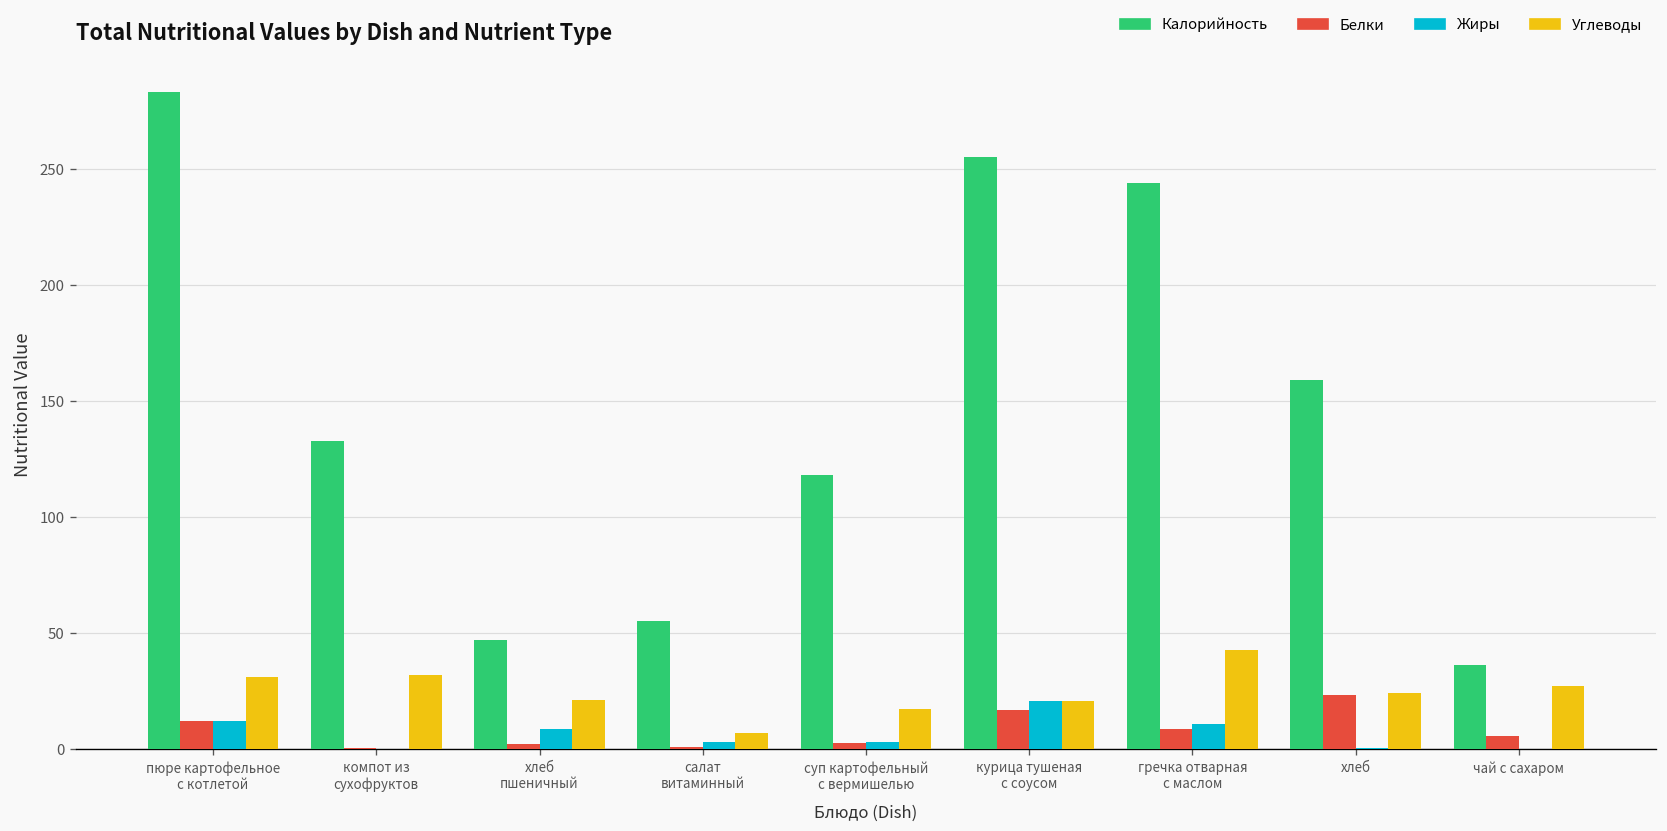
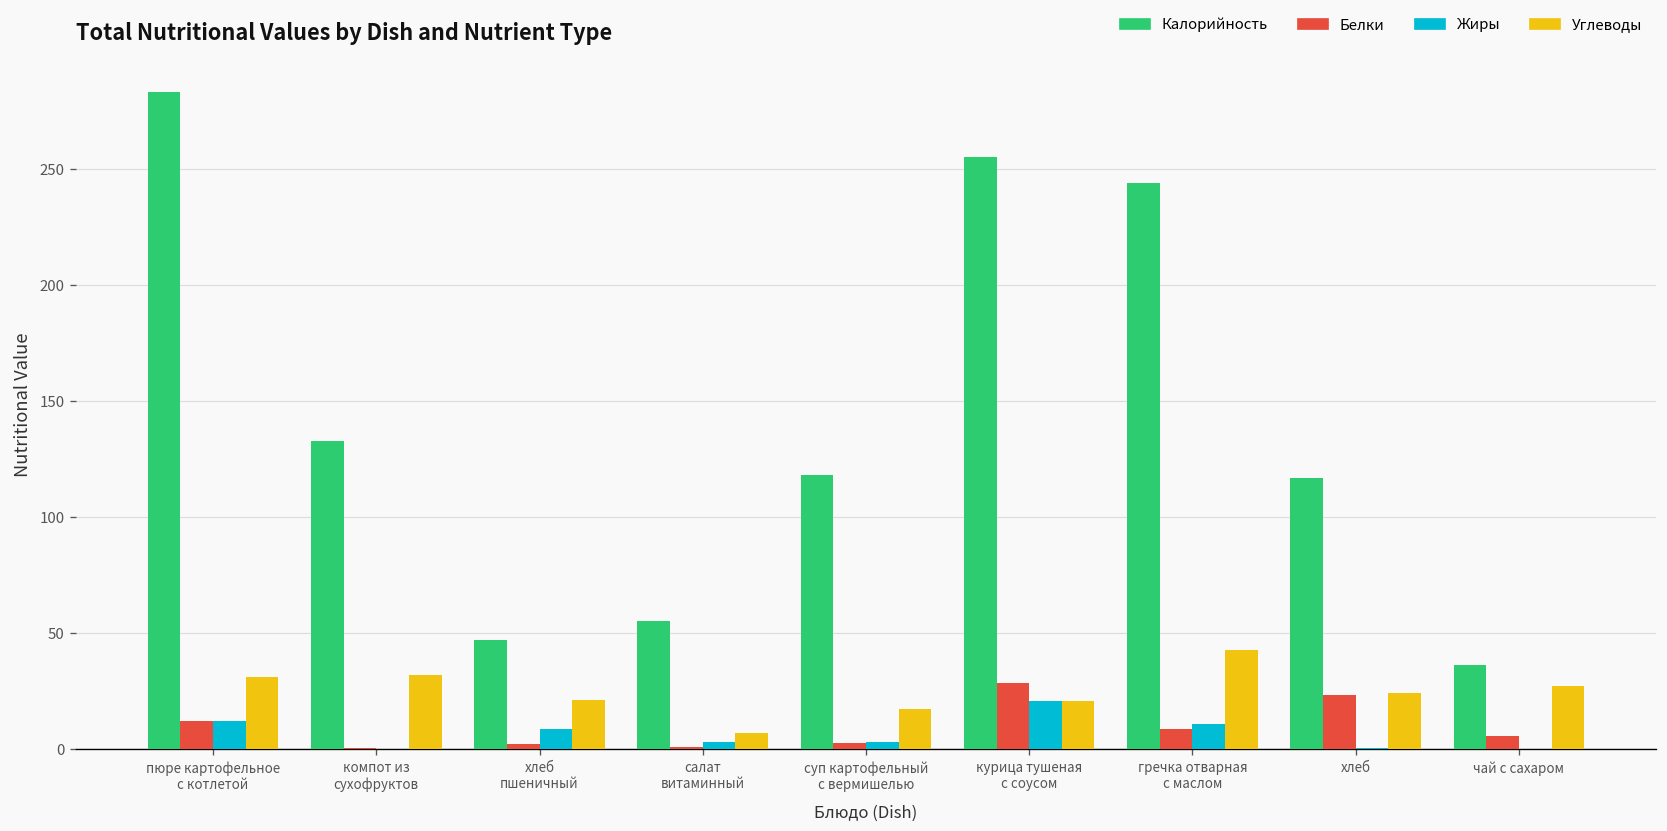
Белки, курица тушеная с соусом: 17 -> 28
Калорийность, хлеб: 159 -> 117
